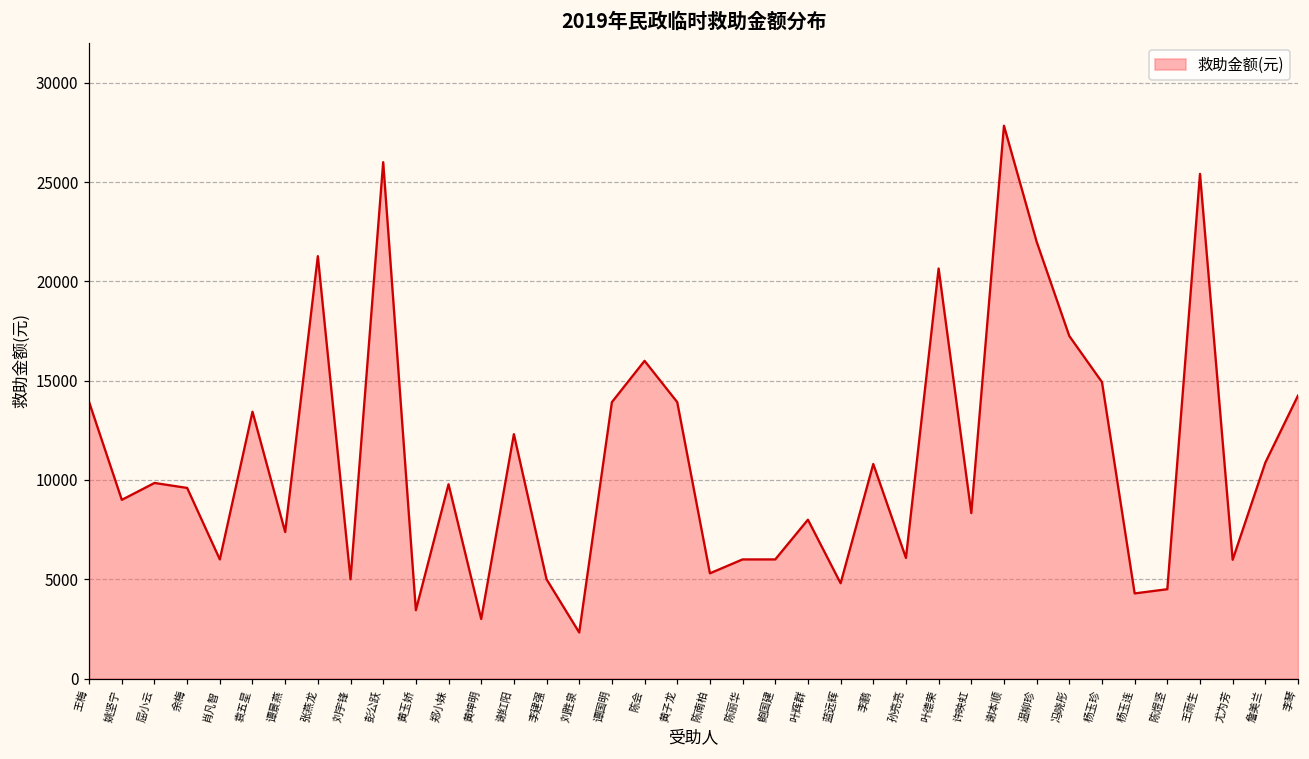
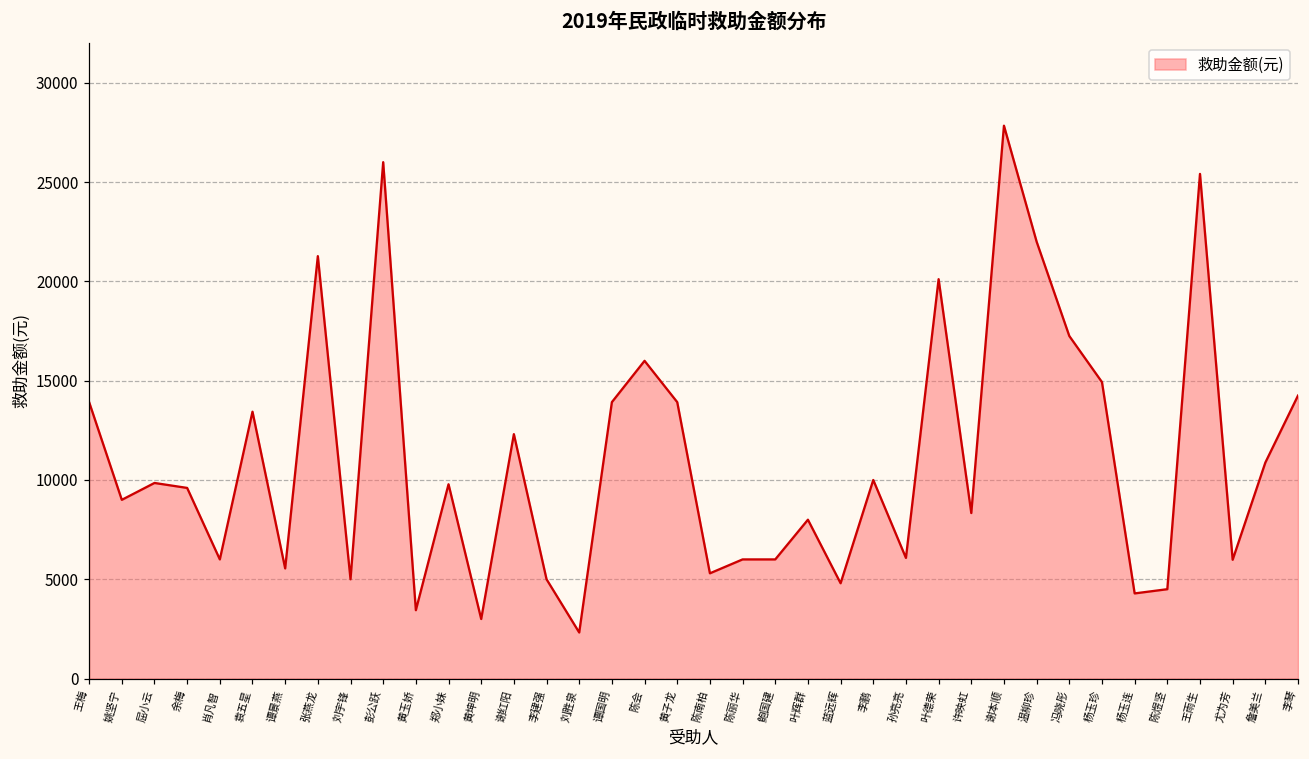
谭景燕: 7400 -> 5500
李鹏: 10800 -> 10000
叶德荣: 20700 -> 20100
